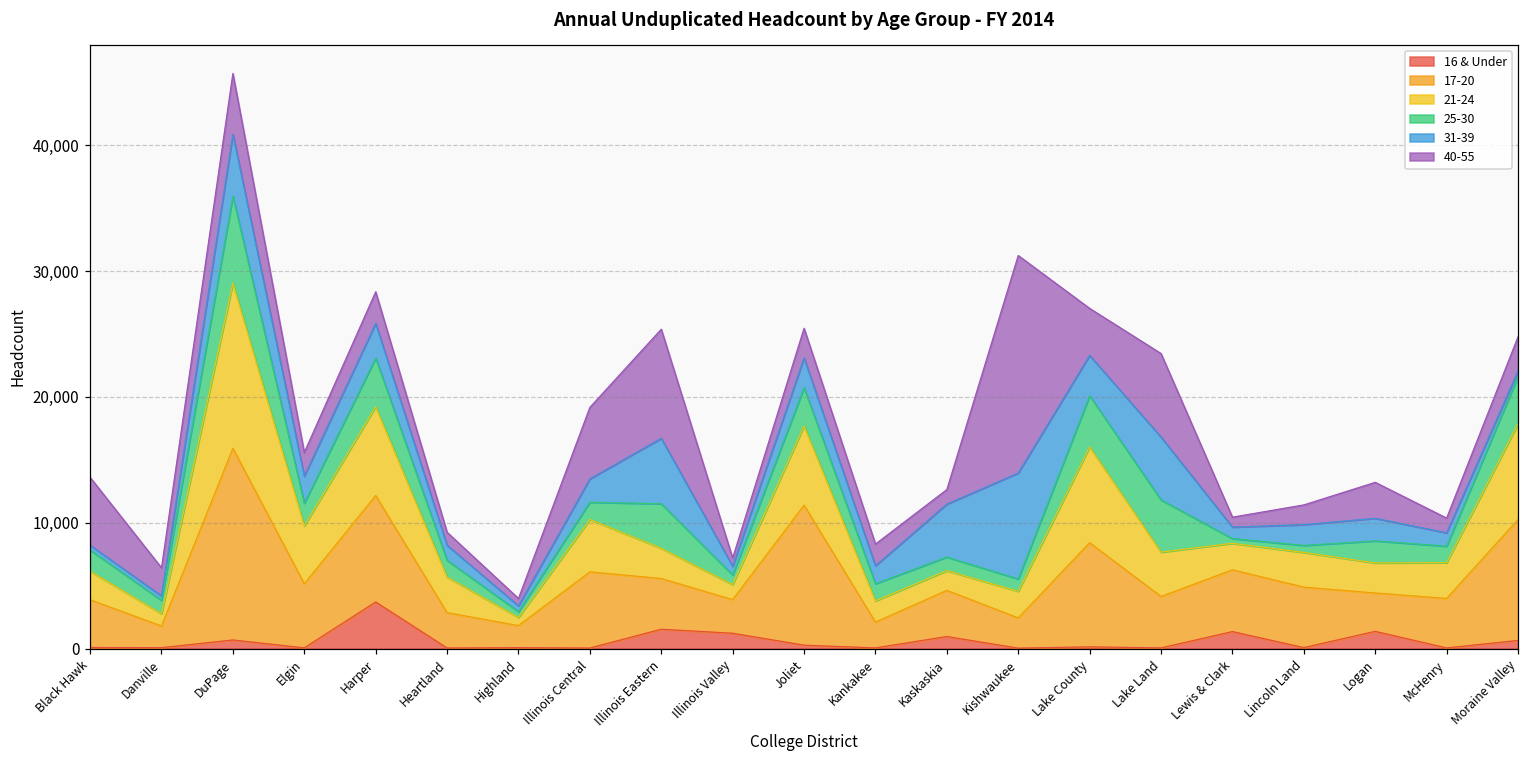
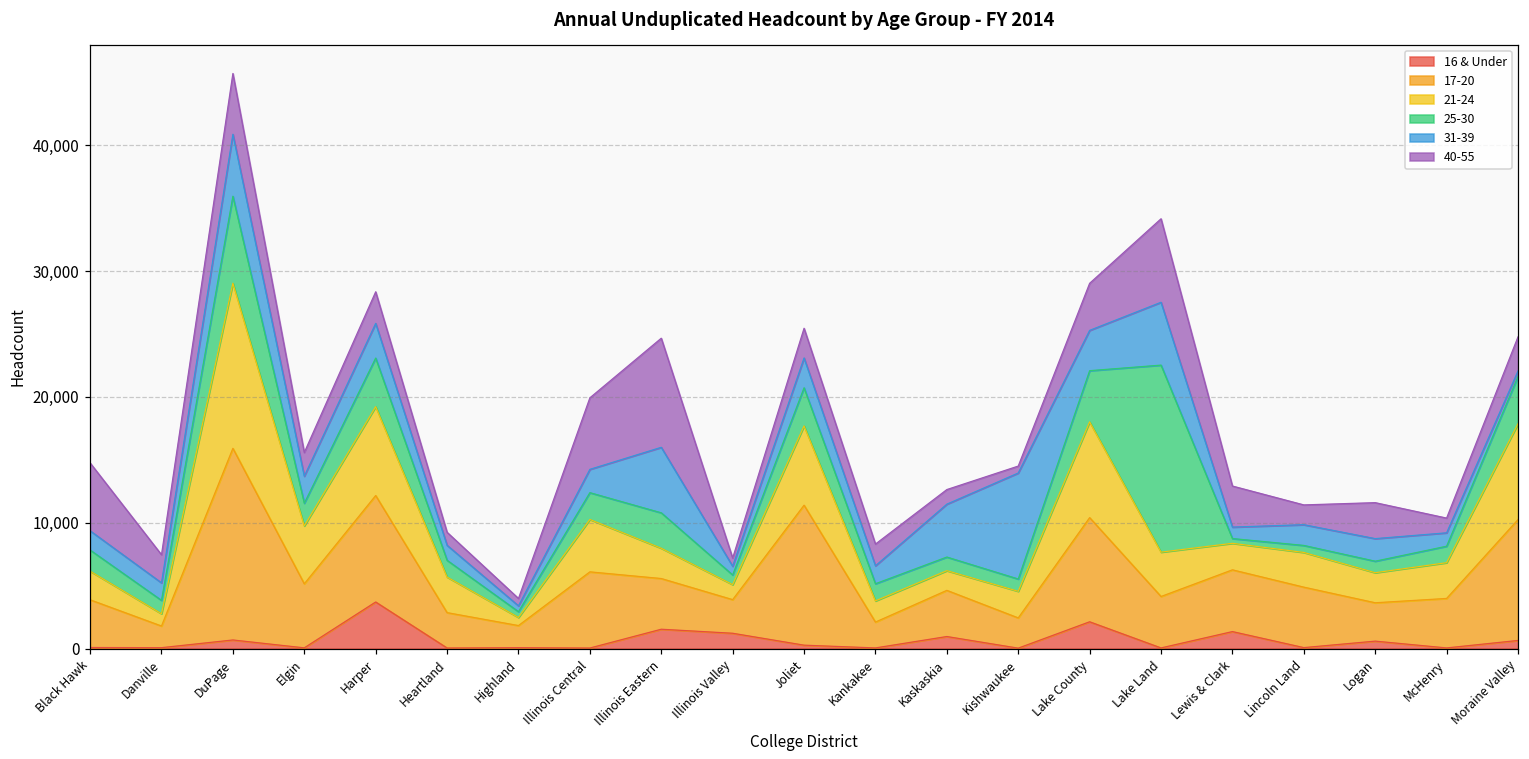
31-39, Black Hawk: 400 -> 1,500
31-39, Danville: 400 -> 1,400
25-30, Illinois Central: 1,400 -> 2,100
25-30, Illinois Eastern: 3,500 -> 2,800
40-55, Kishwaukee: 17,300 -> 600
16 & Under, Lake County: 100 -> 2,100
25-30, Lake Land: 4,200 -> 14,900
40-55, Lewis & Clark: 800 -> 3,300
16 & Under, Logan: 1,400 -> 600
25-30, Logan: 1,800 -> 900
